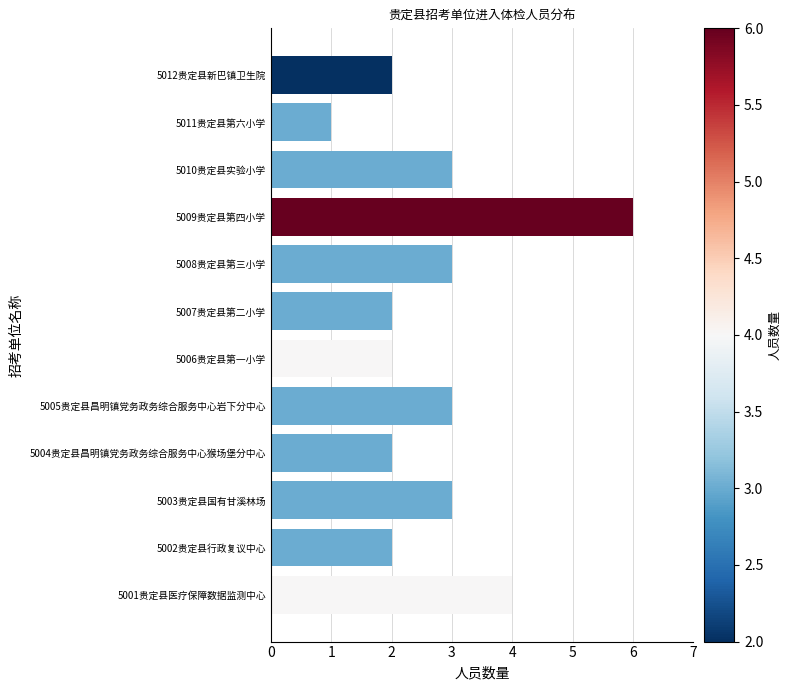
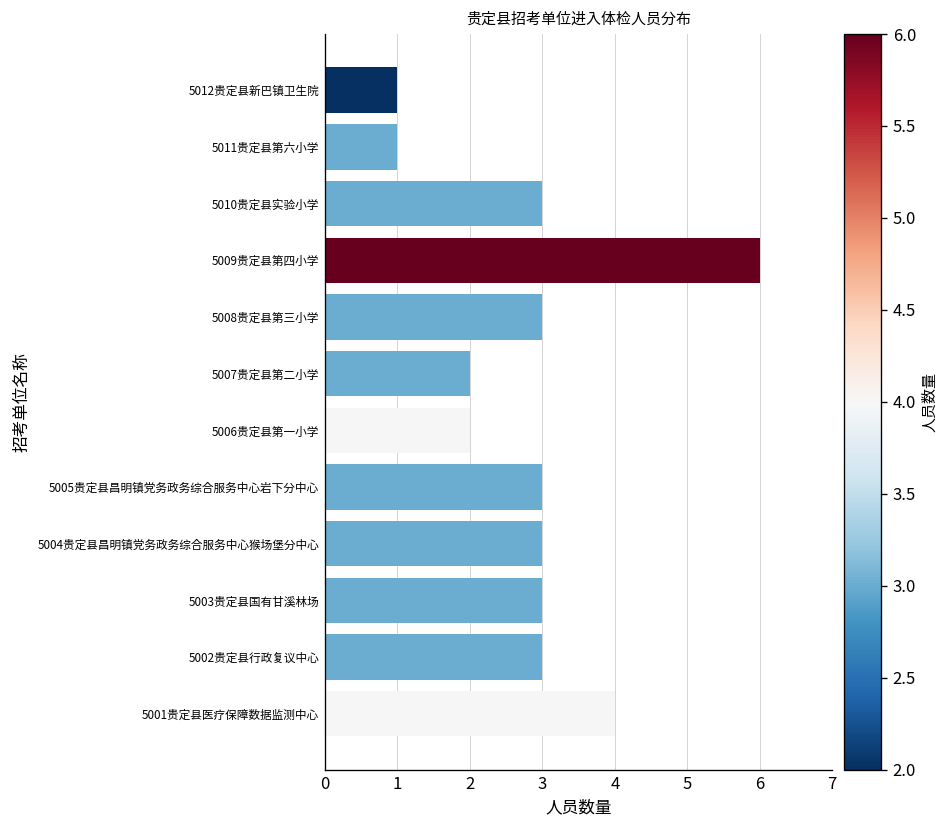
5012贵定县新巴镇卫生院: 2 -> 1
5004贵定县昌明镇党务政务综合服务中心猴场堡分中心: 2 -> 3
5002贵定县行政复议中心: 2 -> 3
